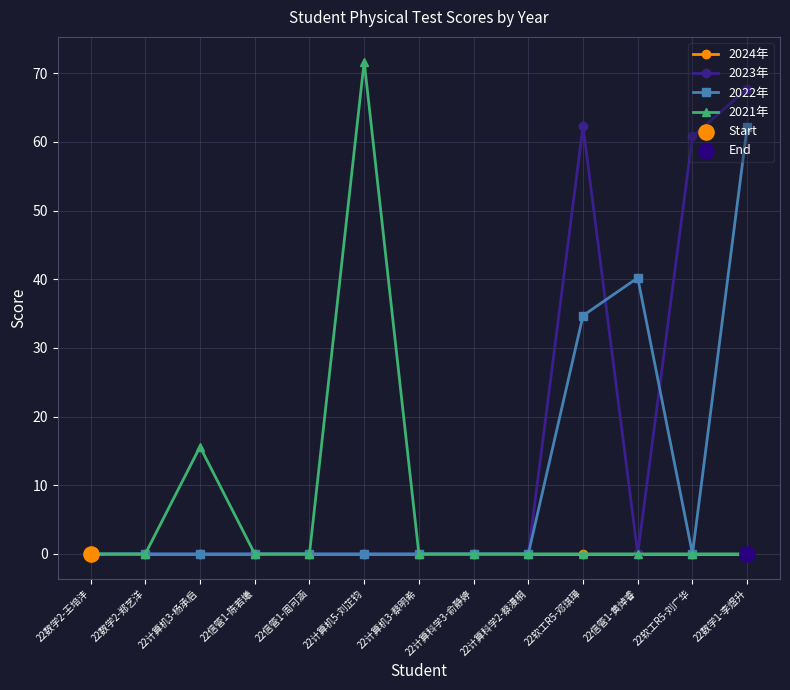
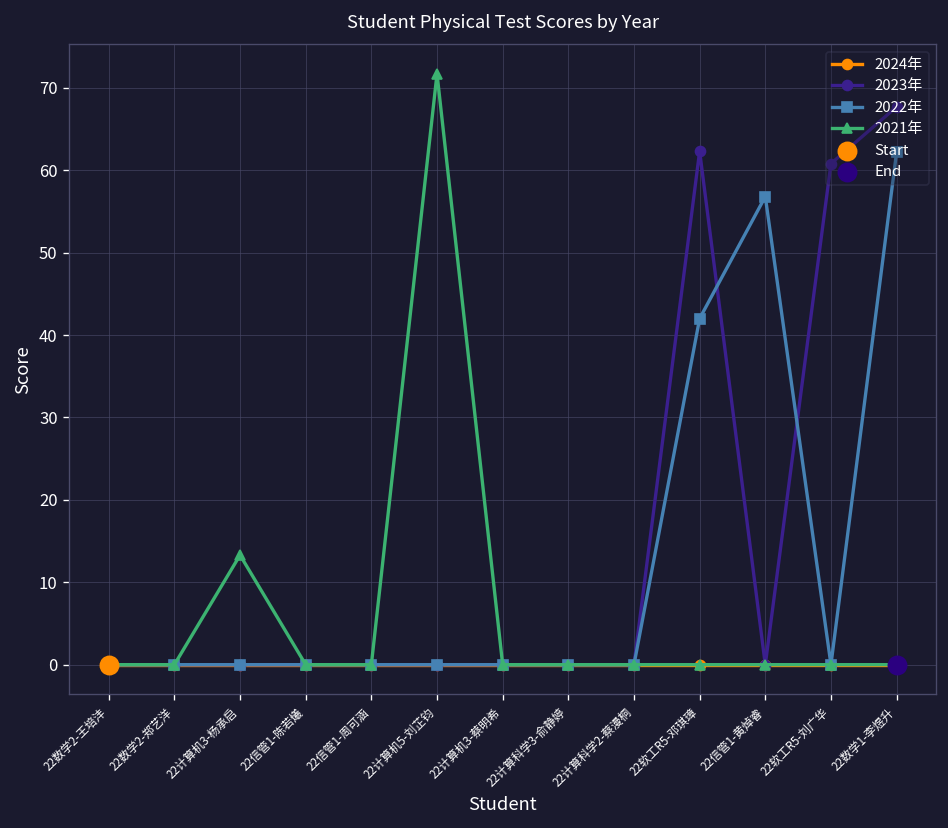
2021年, 22计算机3-杨承启: 16 -> 13
2022年, 22软工R5-邓琪璋: 35 -> 42
2022年, 22信管1-黄焯睿: 40 -> 57
